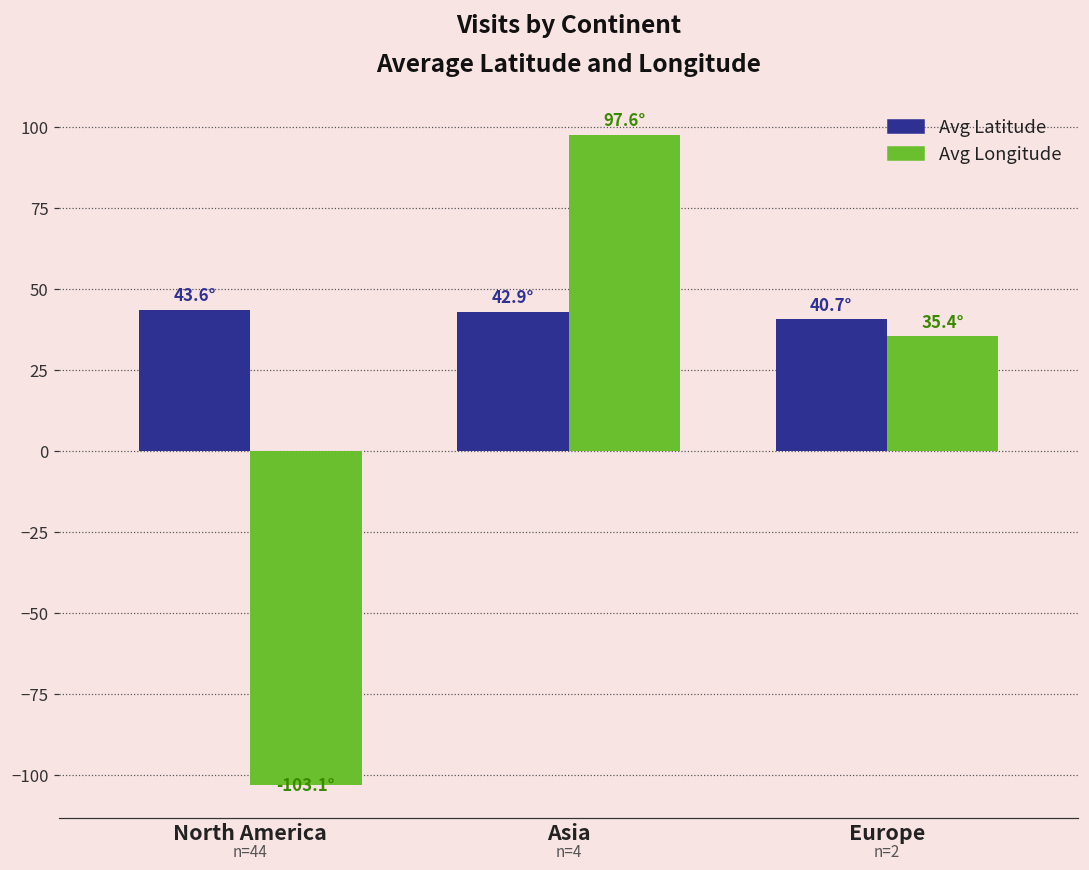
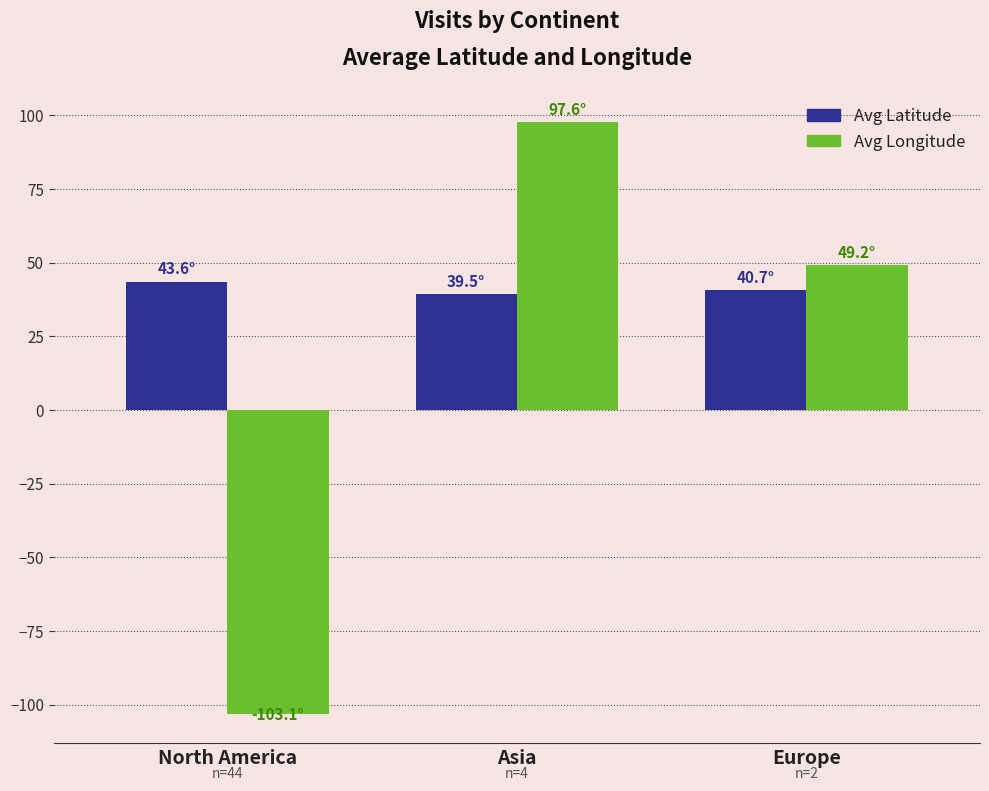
Avg Latitude, Asia: 42.9° -> 39.5°
Avg Longitude, Europe: 35.4° -> 49.2°
